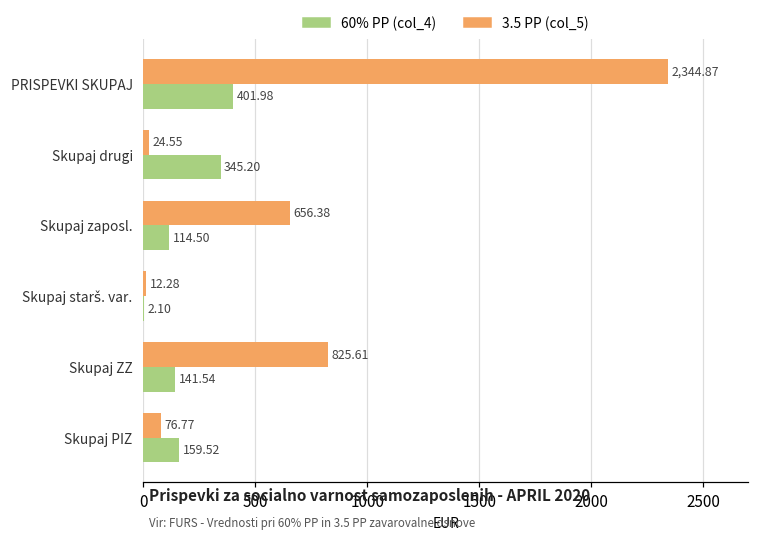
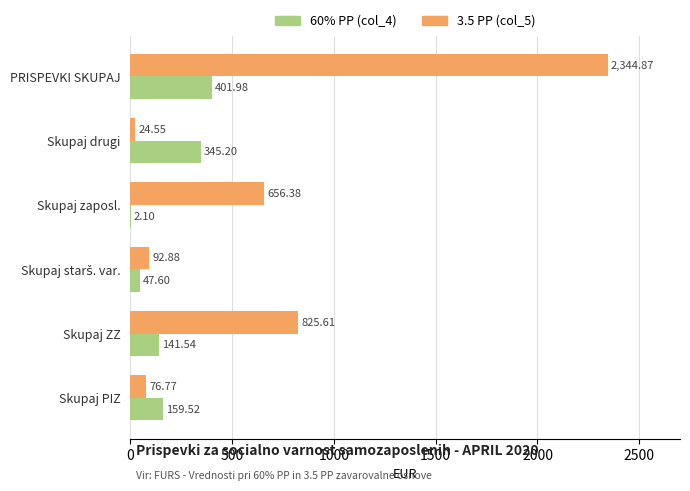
60% PP (col_4), Skupaj zaposl.: 114.50 -> 2.10
3.5 PP (col_5), Skupaj starš. var.: 12.28 -> 92.88
60% PP (col_4), Skupaj starš. var.: 2.10 -> 47.60
